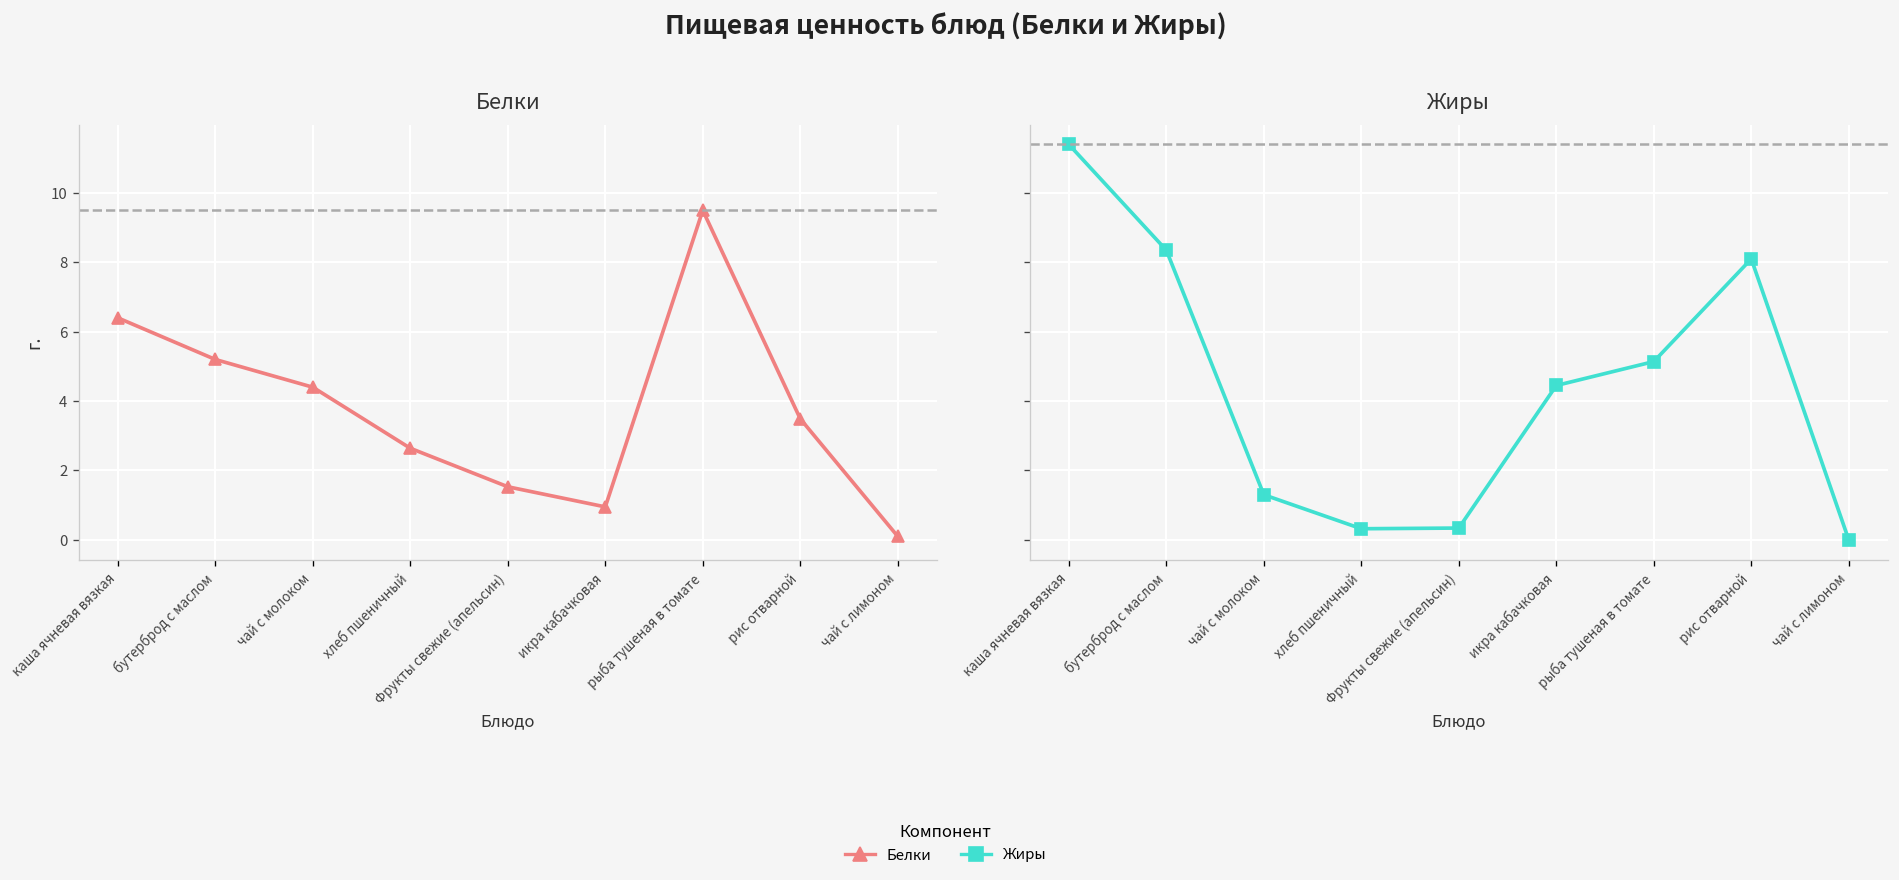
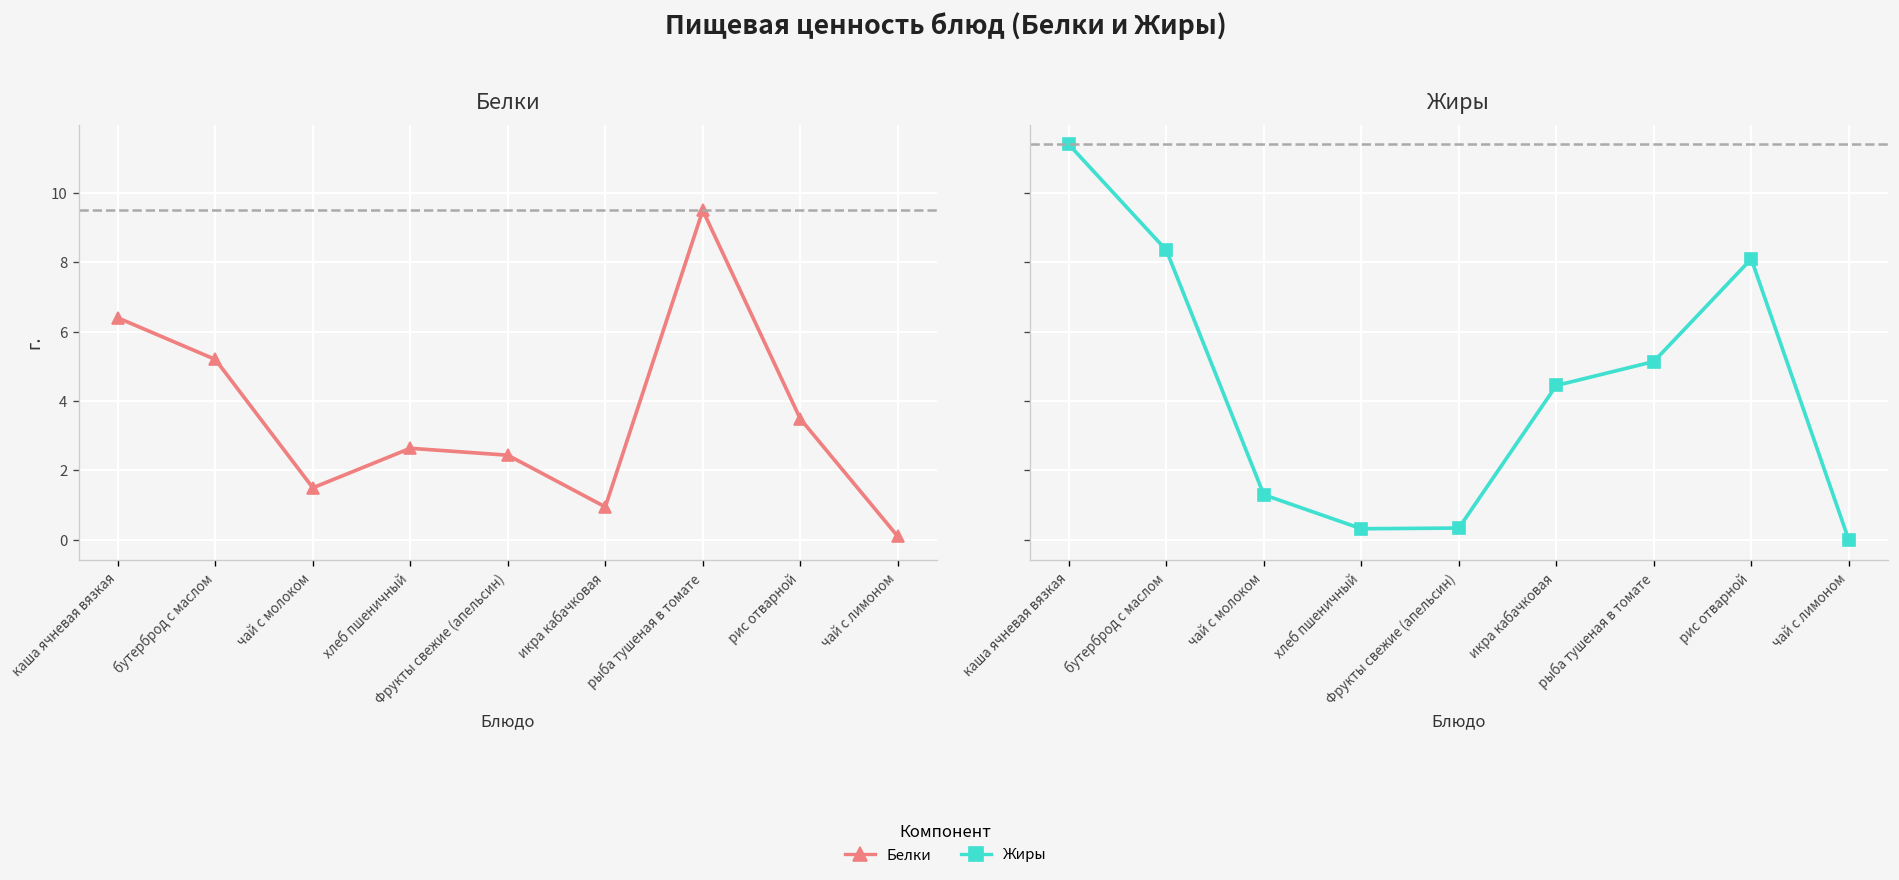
Белки, чай с молоком: 4.4 -> 1.5
Белки, Фрукты свежие (апельсин): 1.5 -> 2.4
